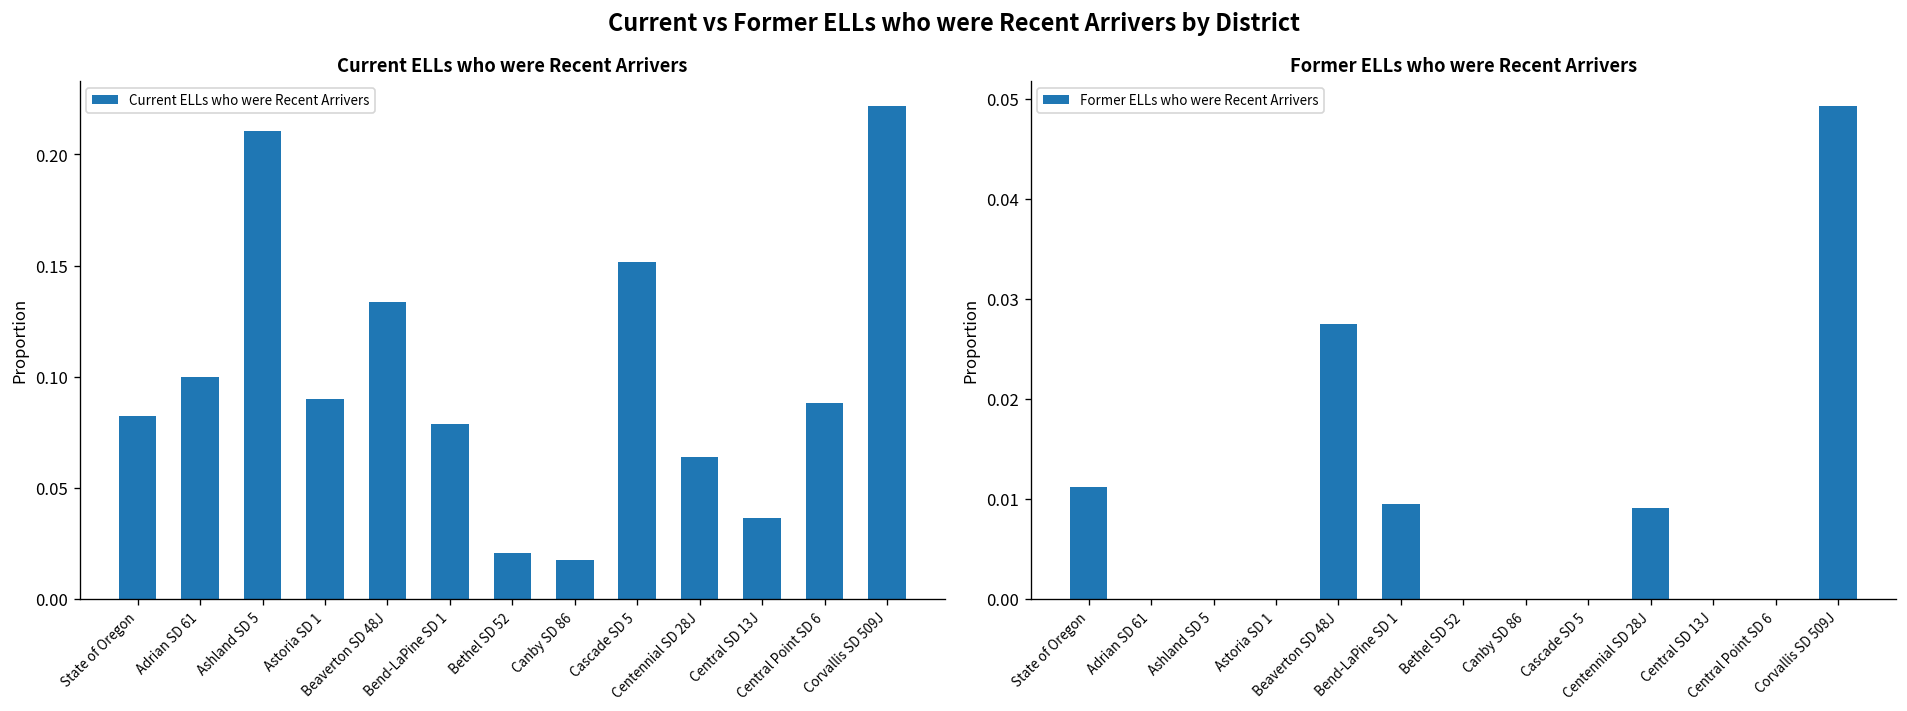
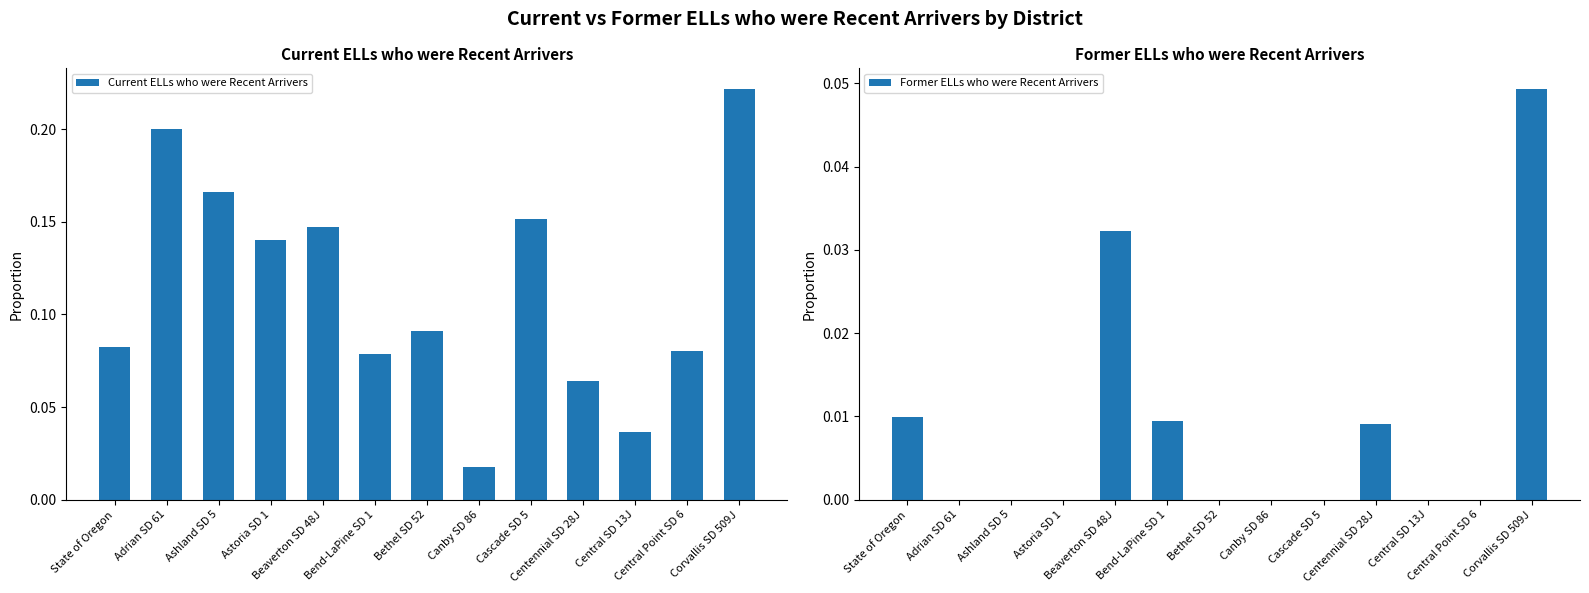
Current ELLs who were Recent Arrivers, Adrian SD 61: 0.1 -> 0.2
Current ELLs who were Recent Arrivers, Ashland SD 5: 0.211 -> 0.166
Current ELLs who were Recent Arrivers, Astoria SD 1: 0.09 -> 0.14
Current ELLs who were Recent Arrivers, Beaverton SD 48J: 0.133 -> 0.147
Current ELLs who were Recent Arrivers, Bethel SD 52: 0.021 -> 0.091
Current ELLs who were Recent Arrivers, Central Point SD 6: 0.088 -> 0.080
Former ELLs who were Recent Arrivers, State of Oregon: 0.011 -> 0.010
Former ELLs who were Recent Arrivers, Beaverton SD 48J: 0.027 -> 0.032
